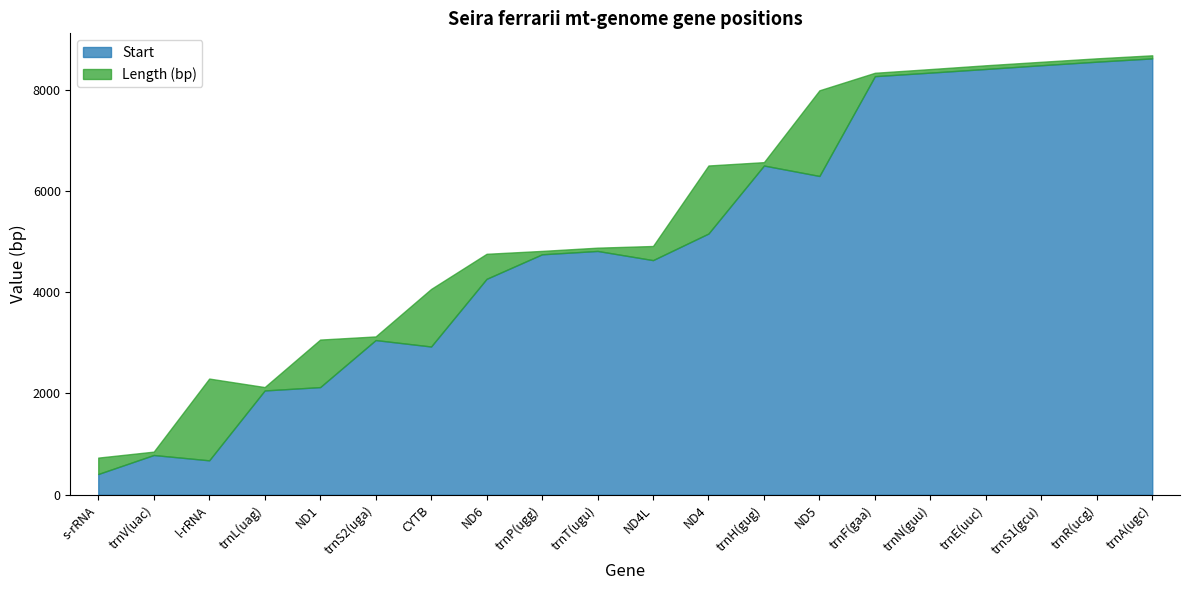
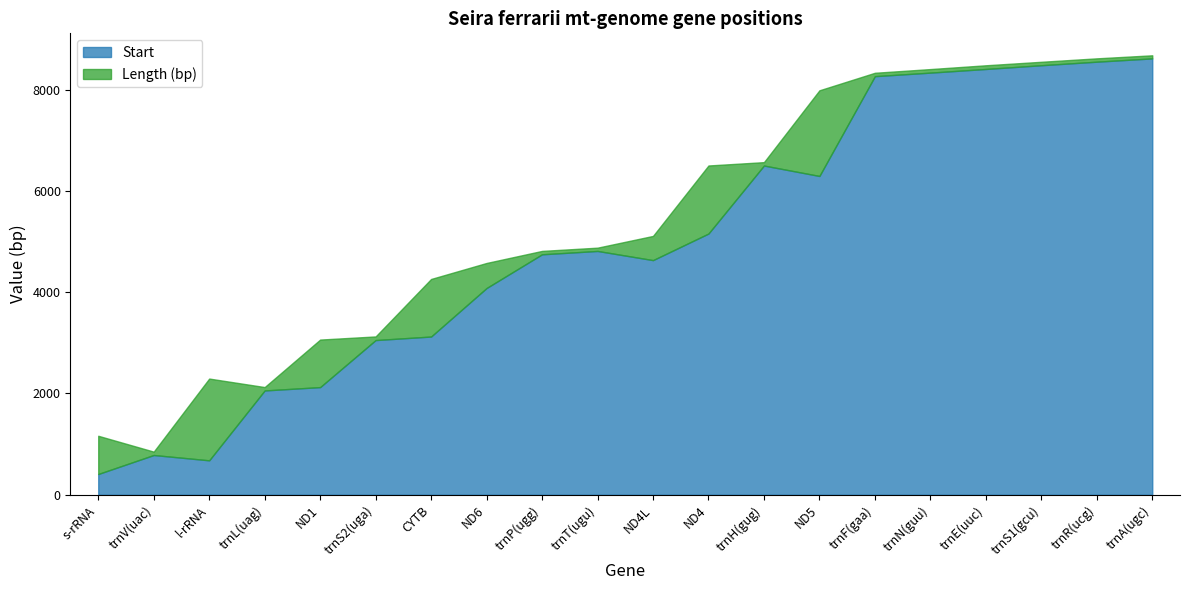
Length (bp), s-rRNA: 300 -> 800
Start, CYTB: 2900 -> 3100
Start, ND6: 4300 -> 4100
Length (bp), ND4L: 300 -> 500
